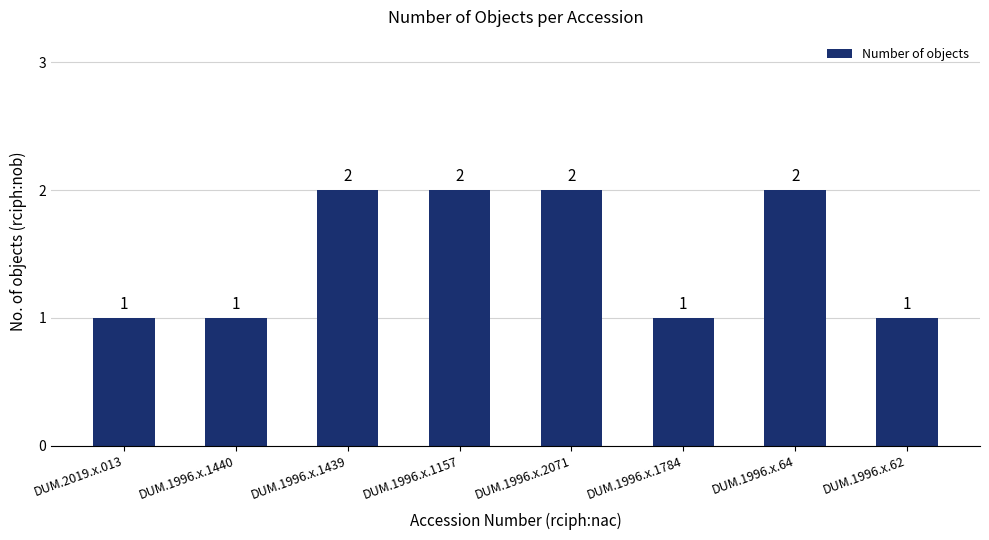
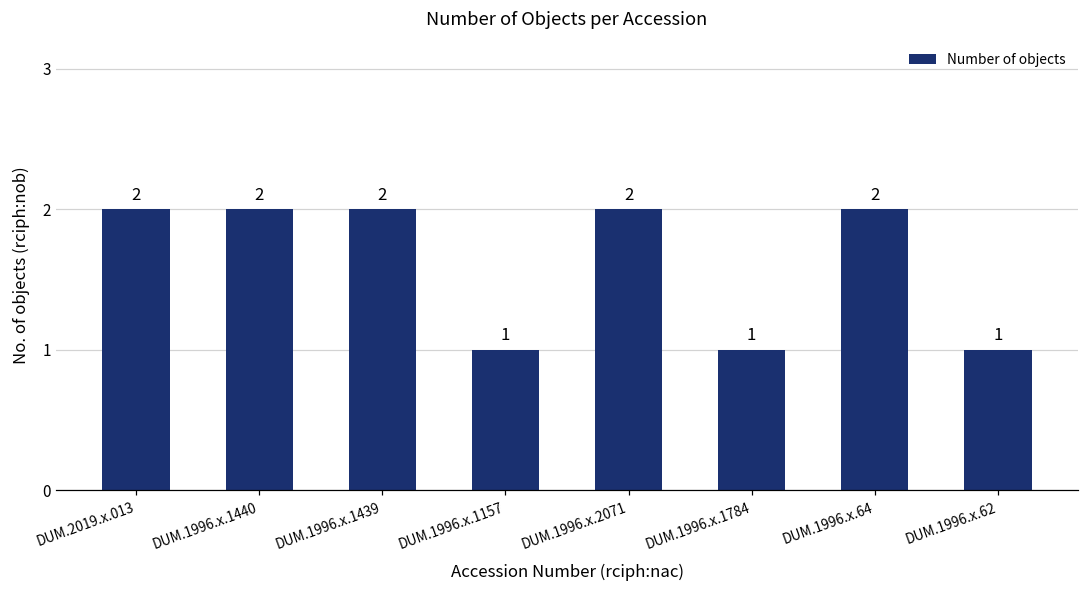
DUM.2019.x.013: 1 -> 2
DUM.1996.x.1440: 1 -> 2
DUM.1996.x.1157: 2 -> 1
